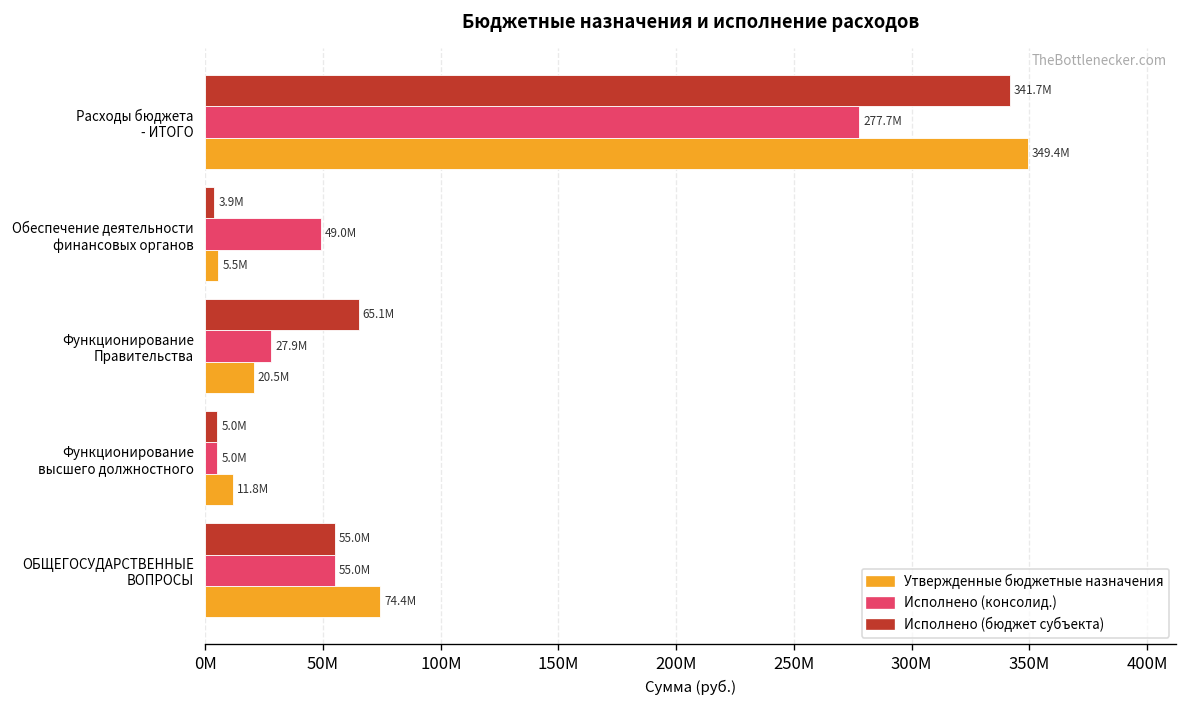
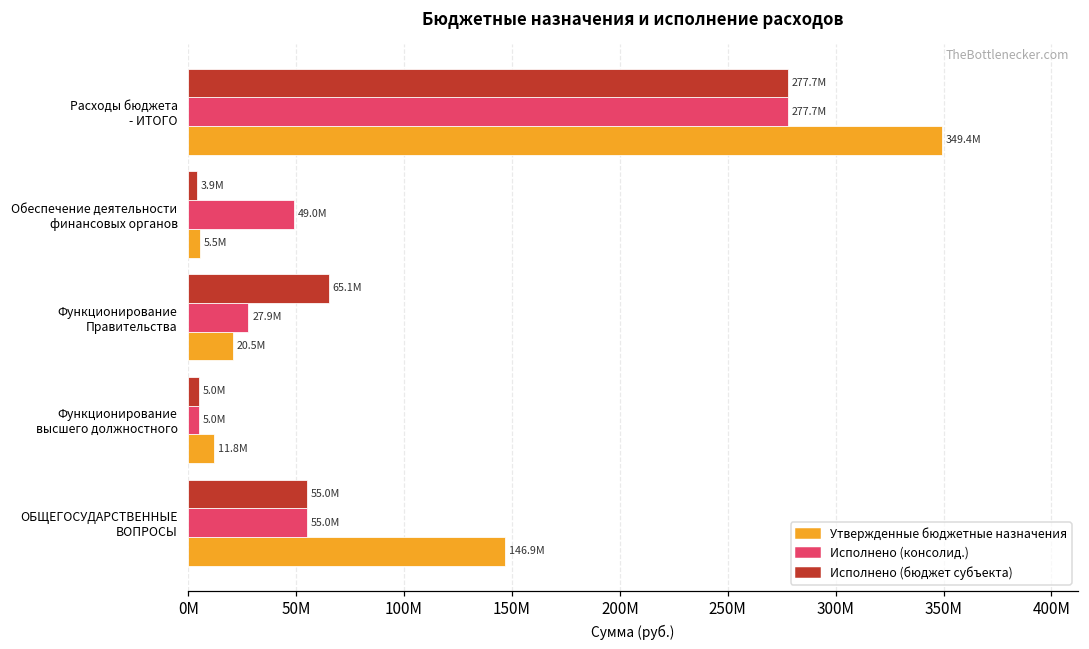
Исполнено (бюджет субъекта), Расходы бюджета - ИТОГО: 341.7M -> 277.7M
Утвержденные бюджетные назначения, ОБЩЕГОСУДАРСТВЕННЫЕ ВОПРОСЫ: 74.4M -> 146.9M
